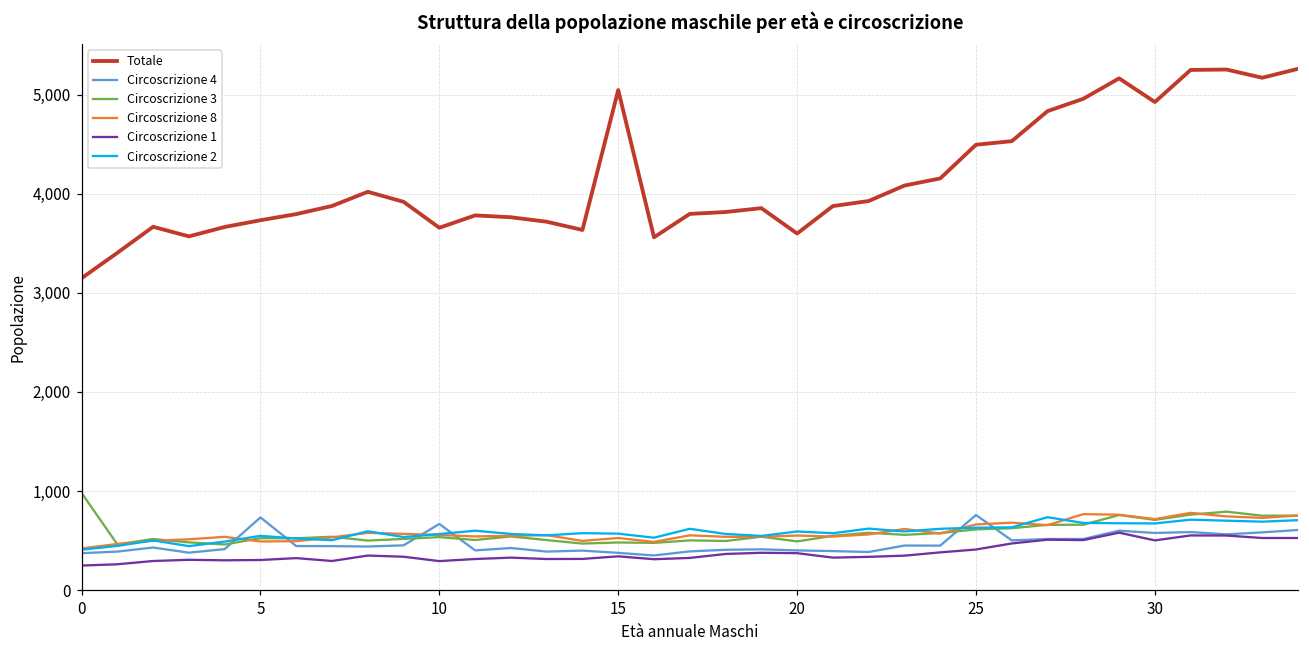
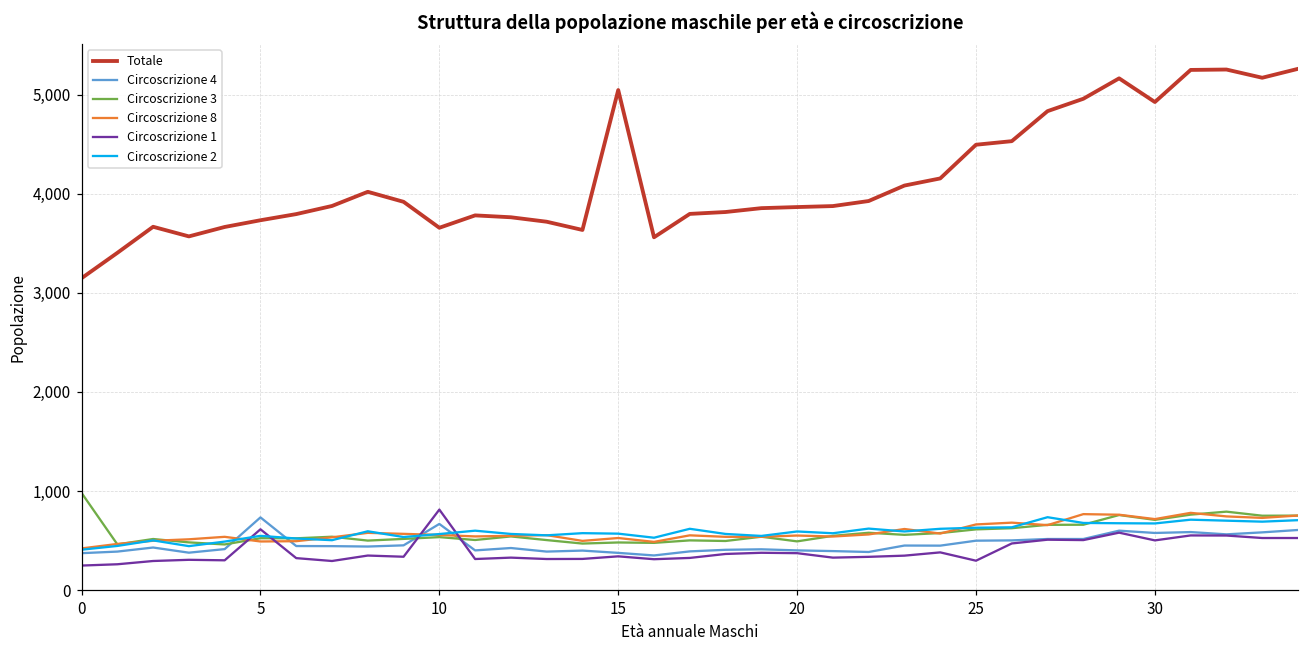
Circoscrizione 1, 5: 300 -> 600
Circoscrizione 1, 10: 300 -> 800
Totale, 20: 3,600 -> 3,900
Circoscrizione 4, 25: 800 -> 500
Circoscrizione 1, 25: 400 -> 300
